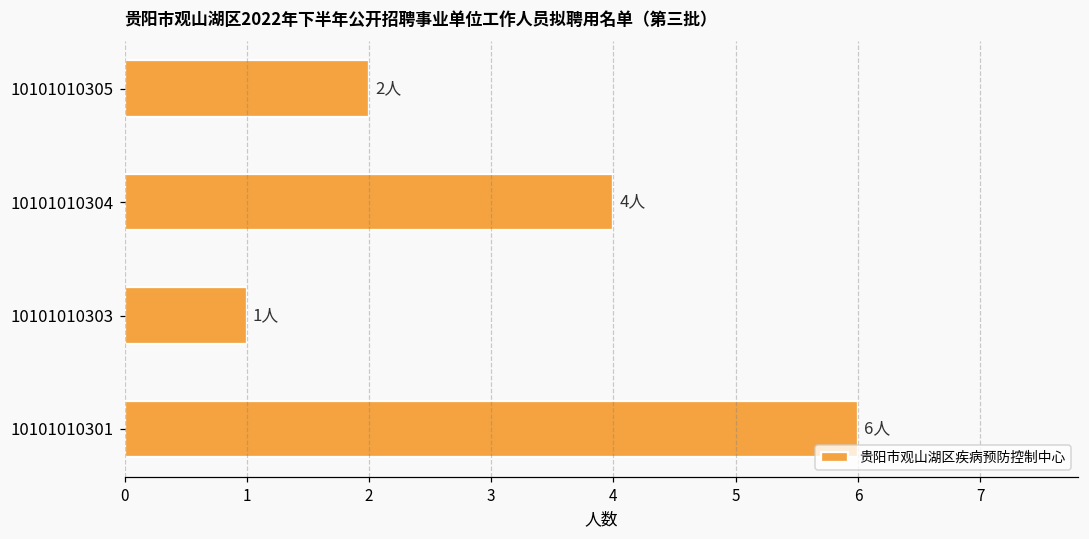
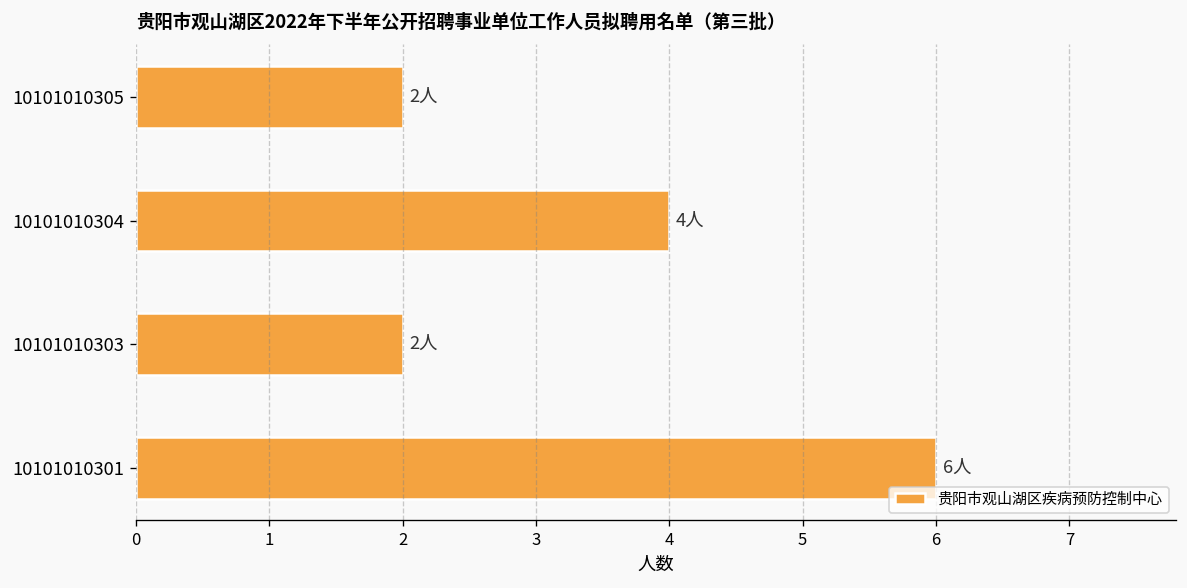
10101010303: 1人 -> 2人
